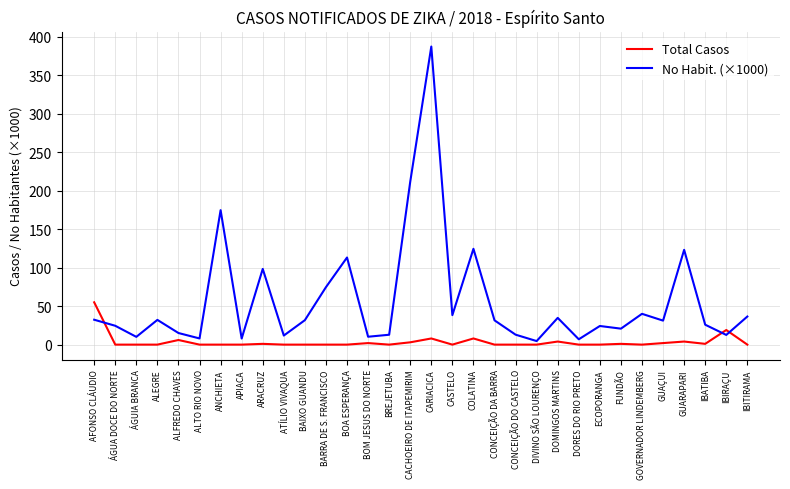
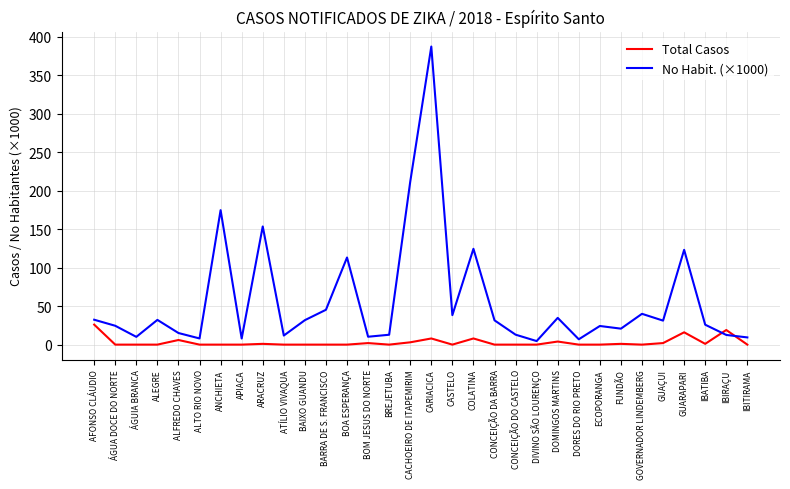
Total Casos, AFONSO CLÁUDIO: 60 -> 30
No Habit. (×1000), ARACRUZ: 100 -> 150
No Habit. (×1000), BARRA DE S. FRANCISCO: 70 -> 50
Total Casos, GUARAPARI: 0 -> 20
No Habit. (×1000), IBITIRAMA: 40 -> 10
